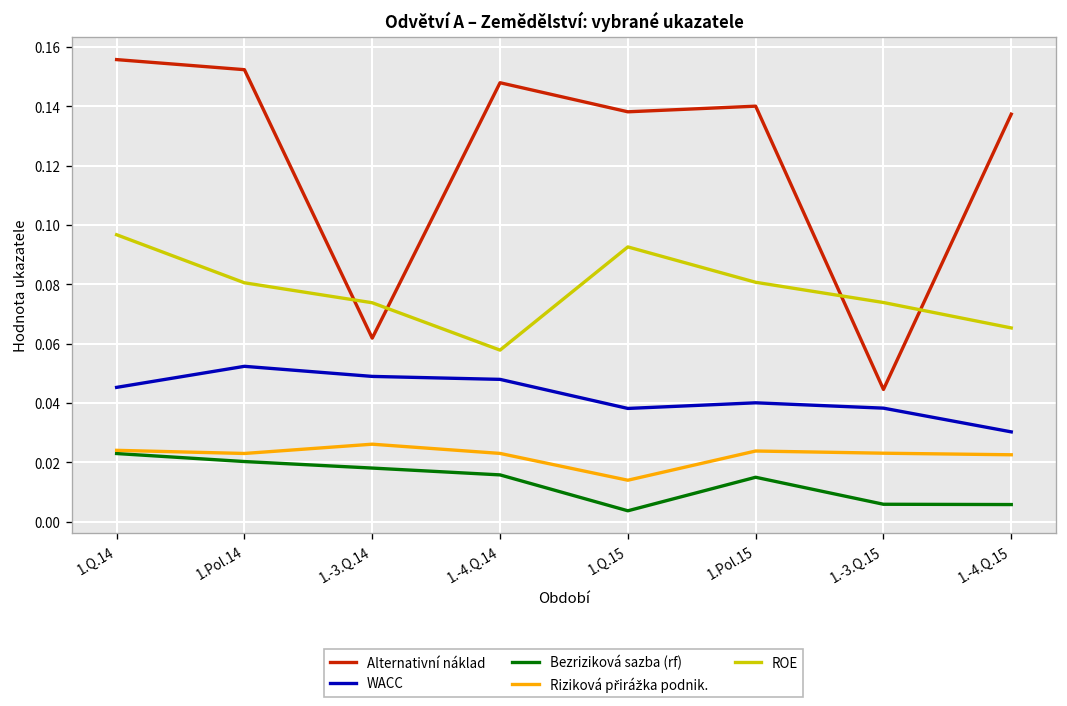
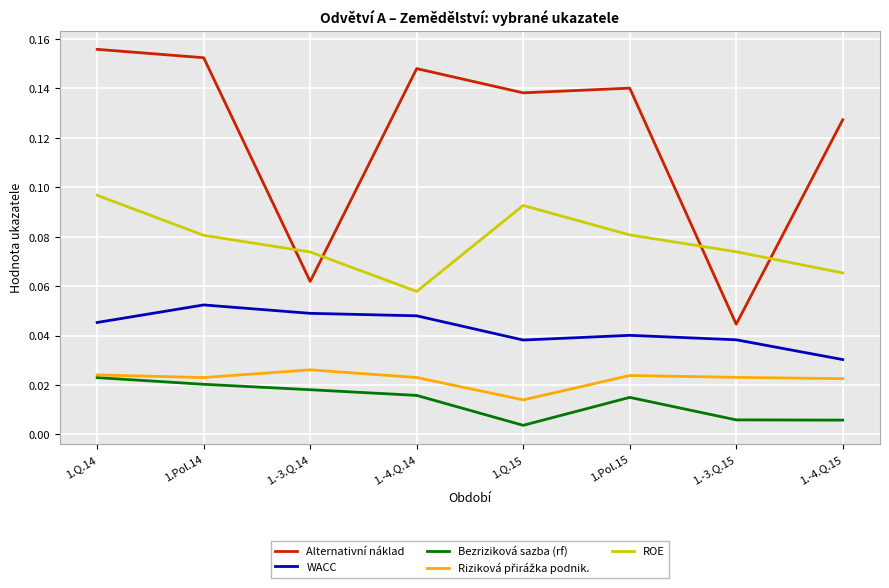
Alternativní náklad, 1.-4.Q.15: 0.137 -> 0.127
